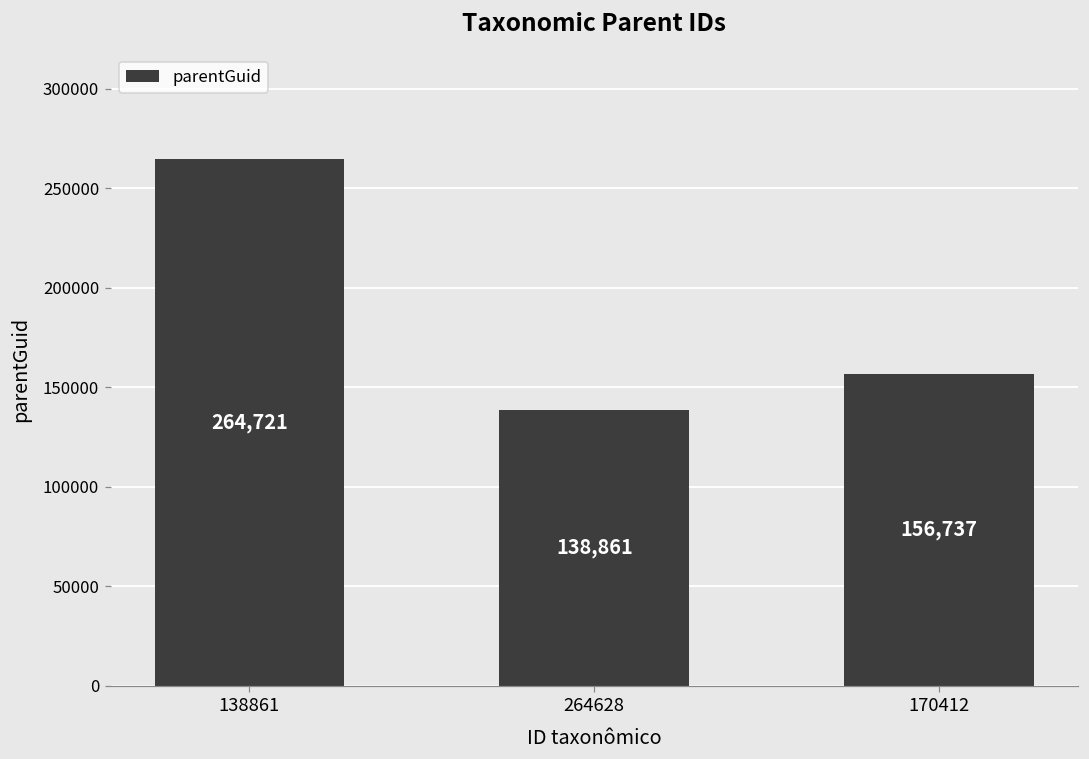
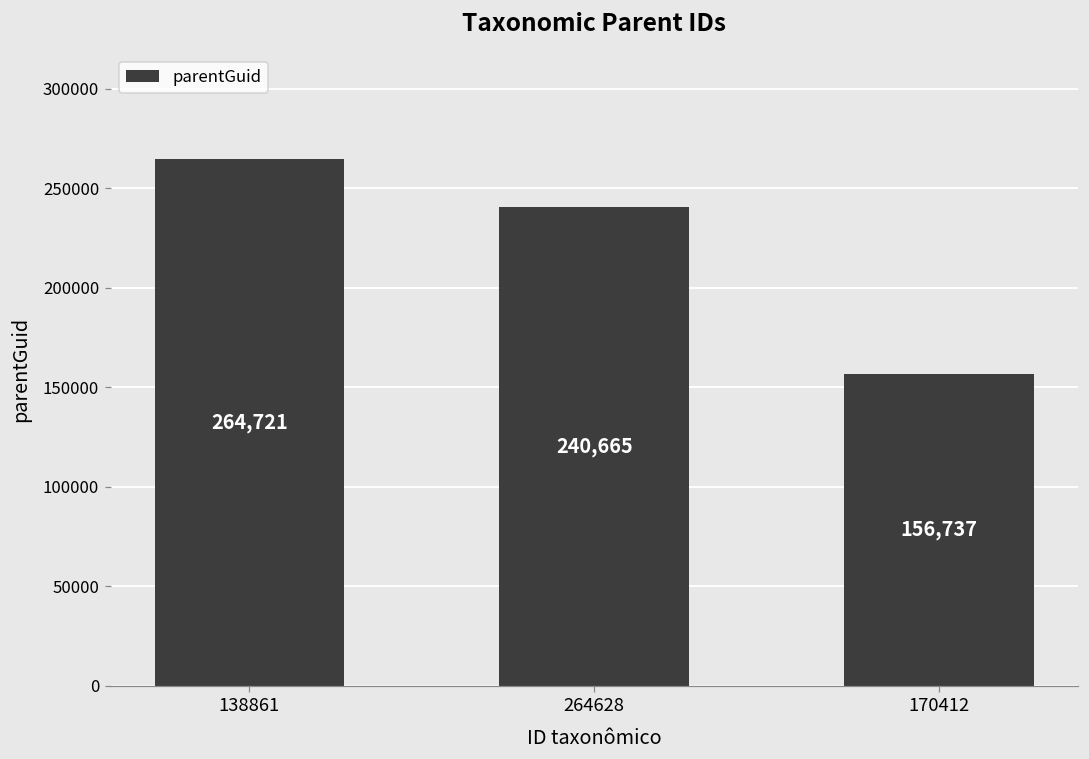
264628: 138,861 -> 240,665
